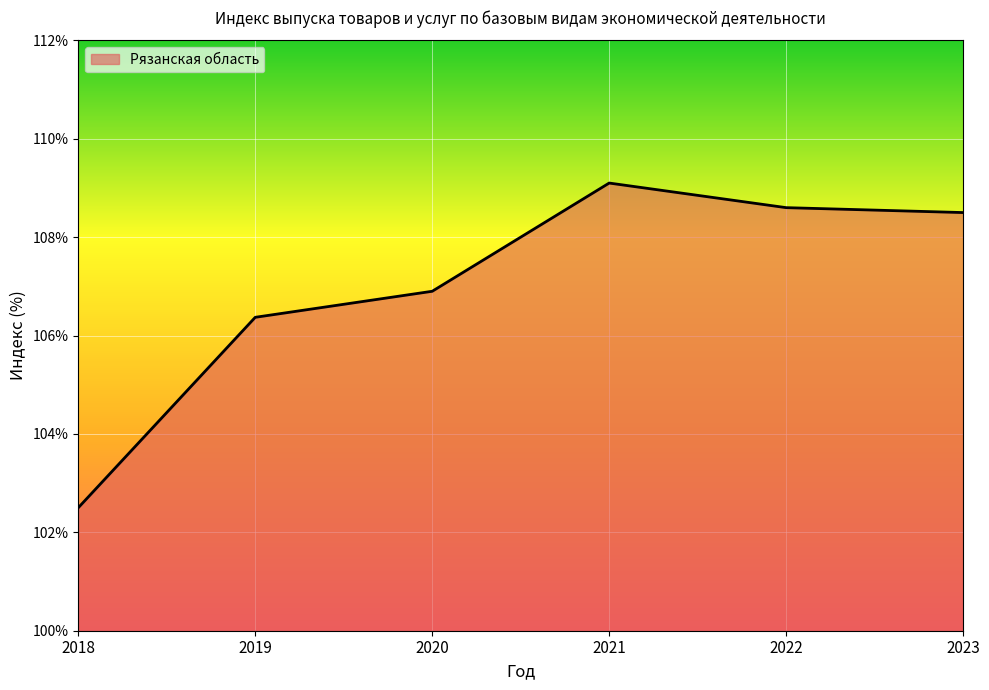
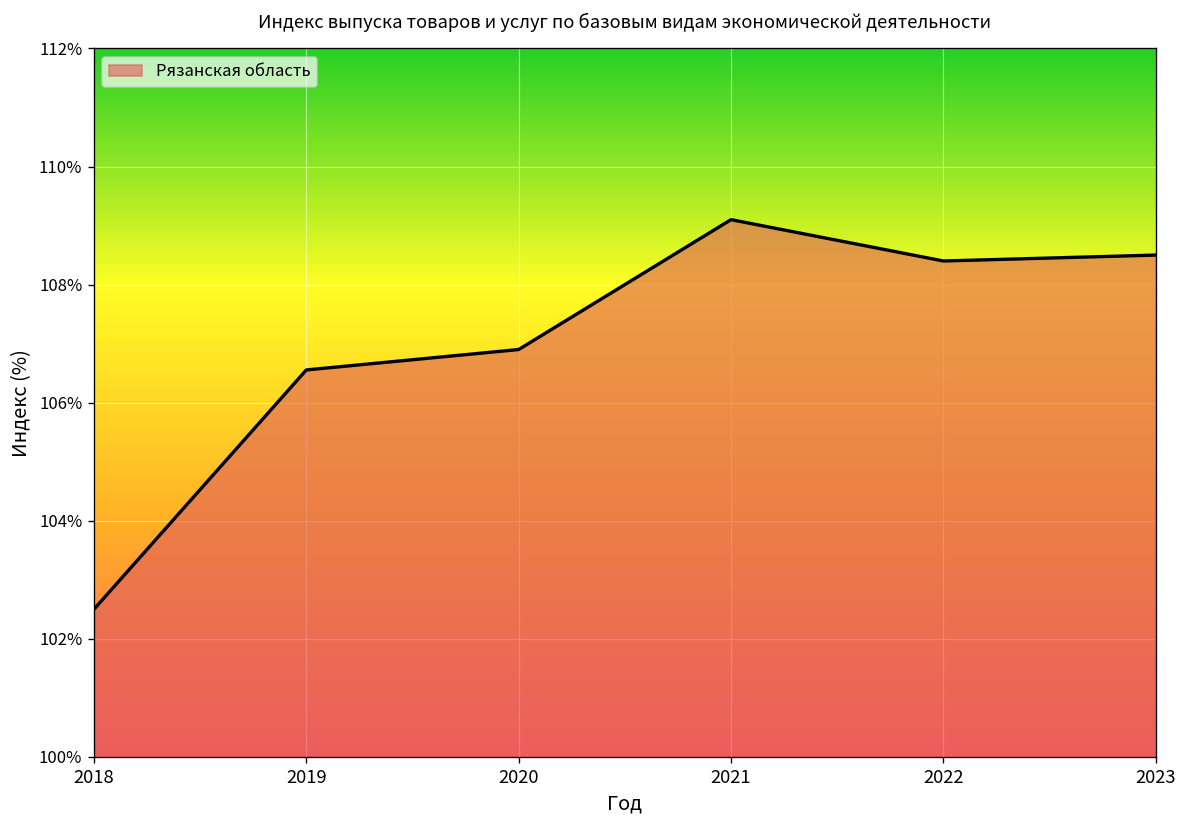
2019: 106.4% -> 106.6%
2022: 108.6% -> 108.4%
